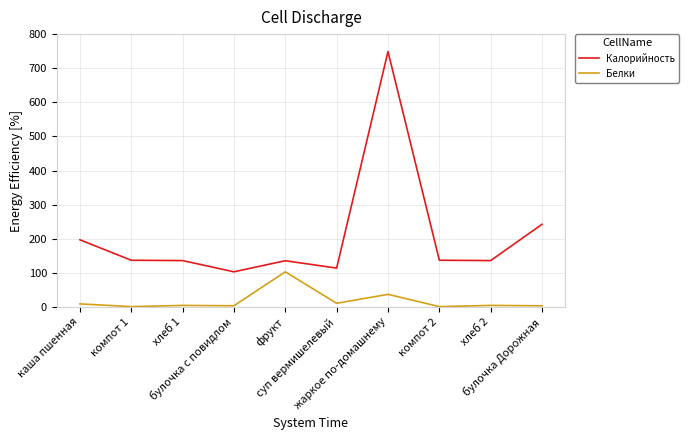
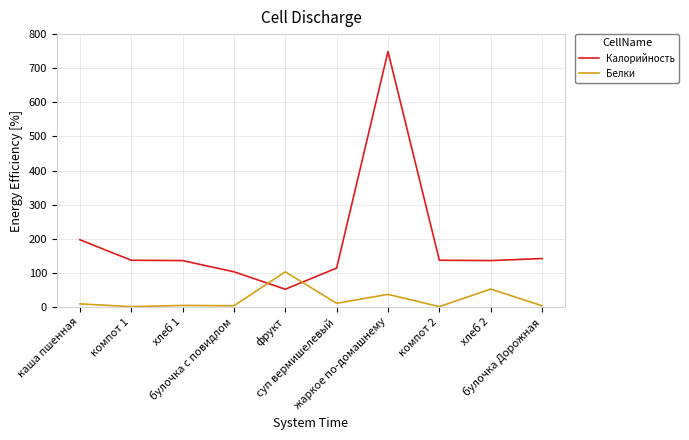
Калорийность, фрукт: 140 -> 50
Белки, хлеб 2: 0 -> 50
Калорийность, булочка Дорожная: 240 -> 140
